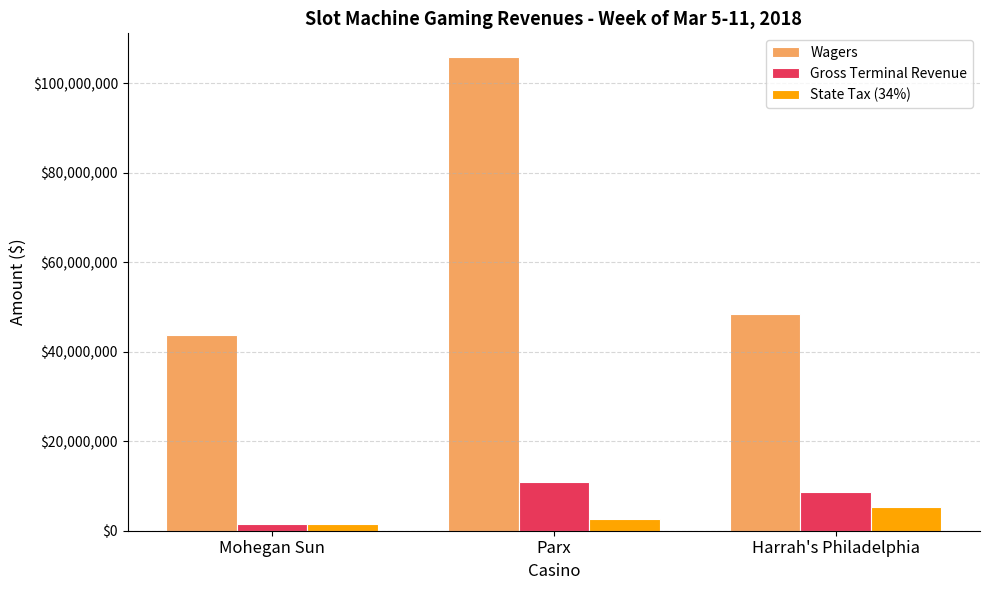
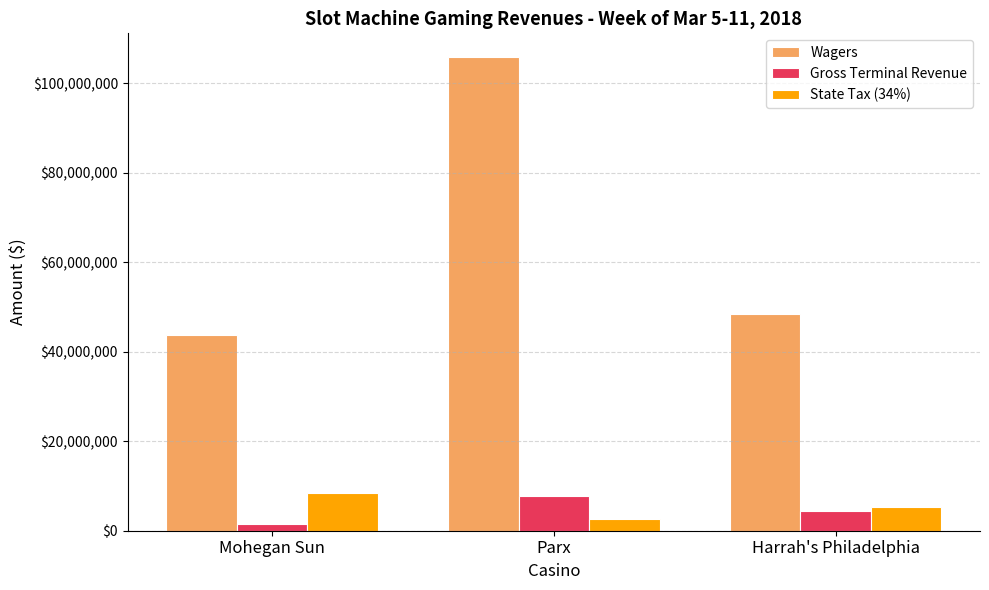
State Tax (34%), Mohegan Sun: $1,000,000 -> $8,000,000
Gross Terminal Revenue, Parx: $11,000,000 -> $8,000,000
Gross Terminal Revenue, Harrah's Philadelphia: $9,000,000 -> $4,000,000
